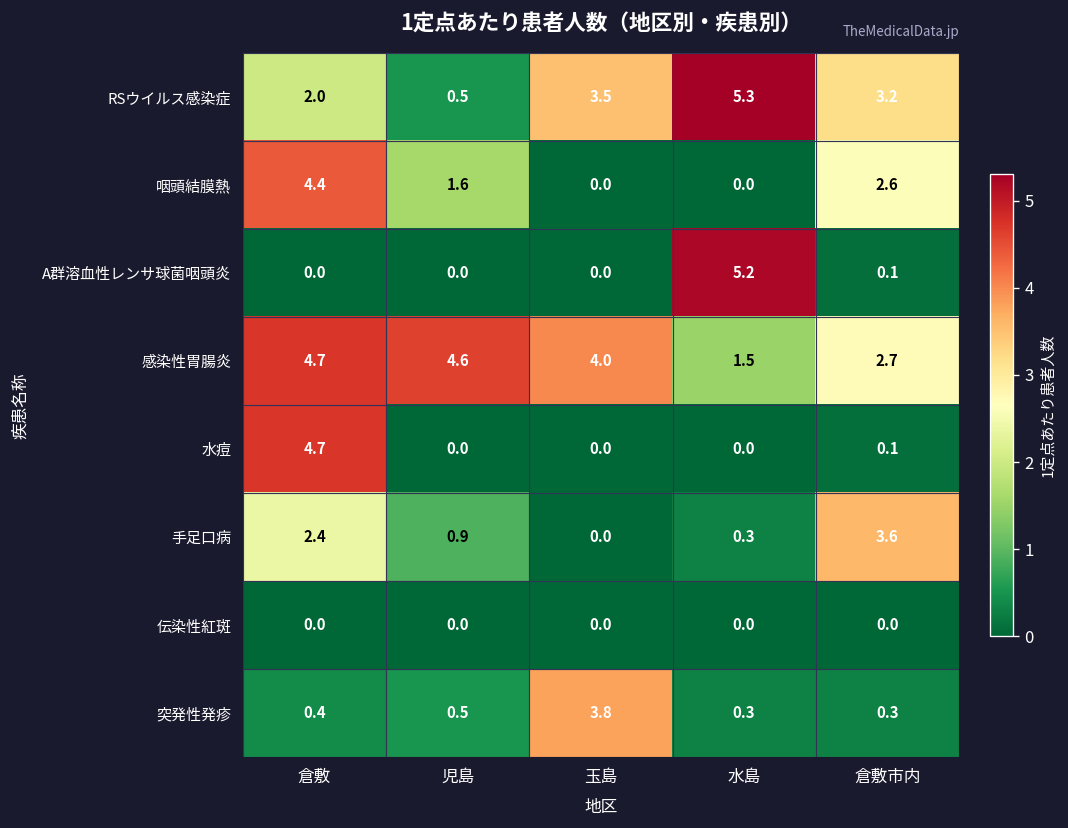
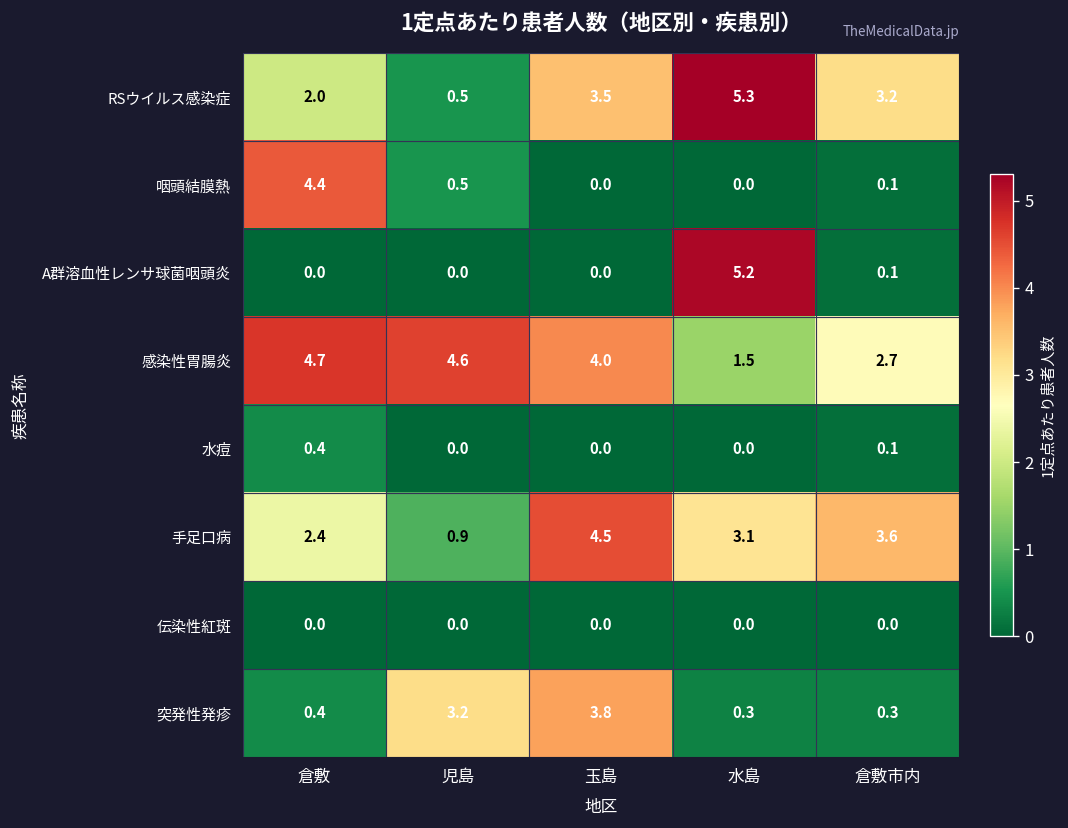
咽頭結膜熱, 児島: 1.6 -> 0.5
咽頭結膜熱, 倉敷市内: 2.6 -> 0.1
水痘, 倉敷: 4.7 -> 0.4
手足口病, 玉島: 0.0 -> 4.5
手足口病, 水島: 0.3 -> 3.1
突発性発疹, 児島: 0.5 -> 3.2
